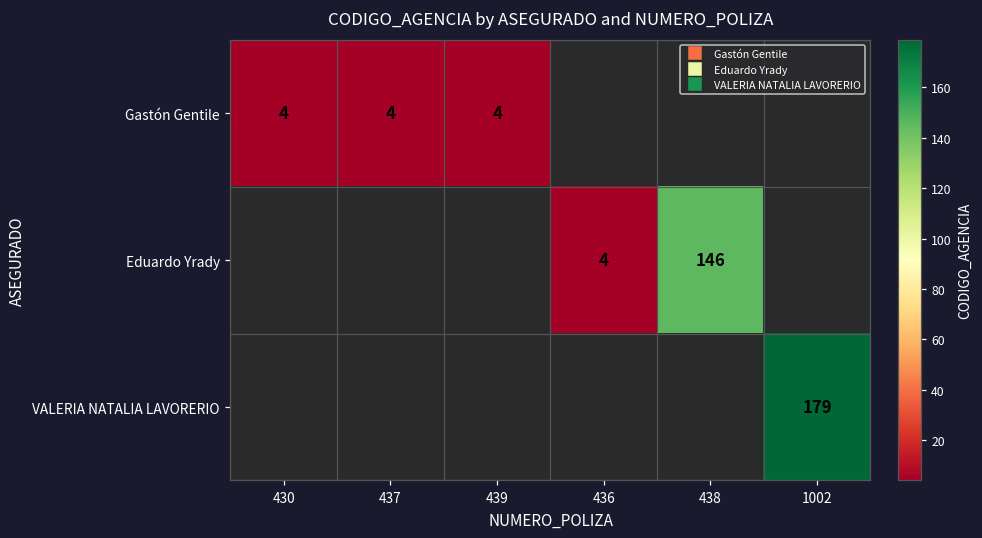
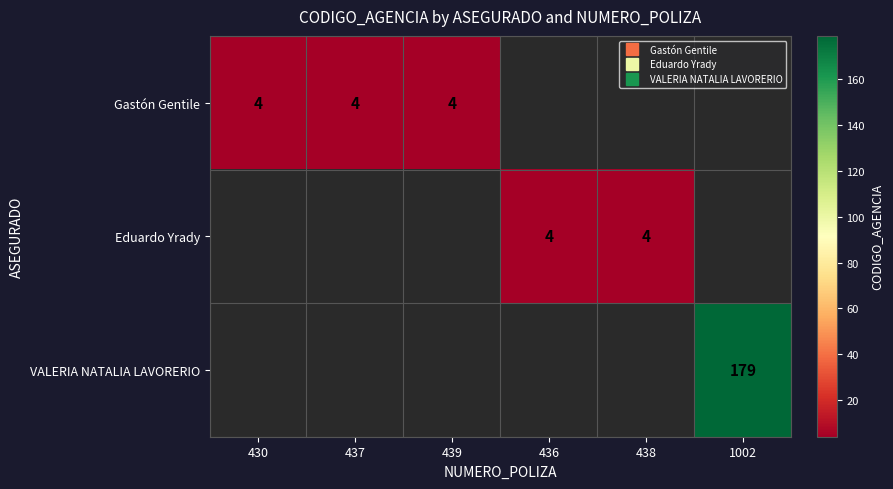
Eduardo Yrady, 438: 146 -> 4
